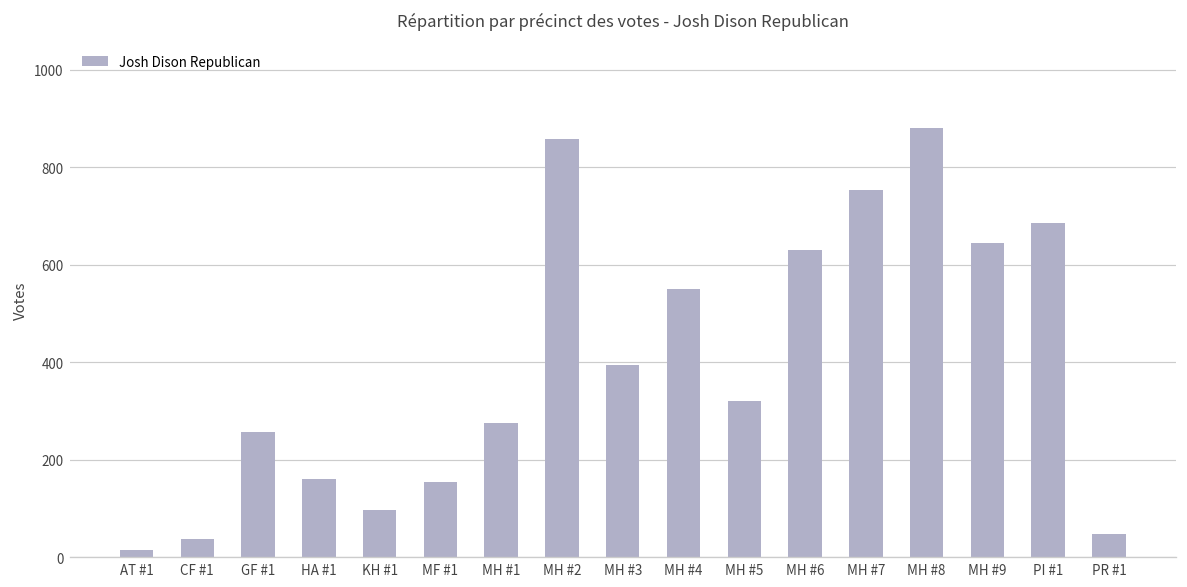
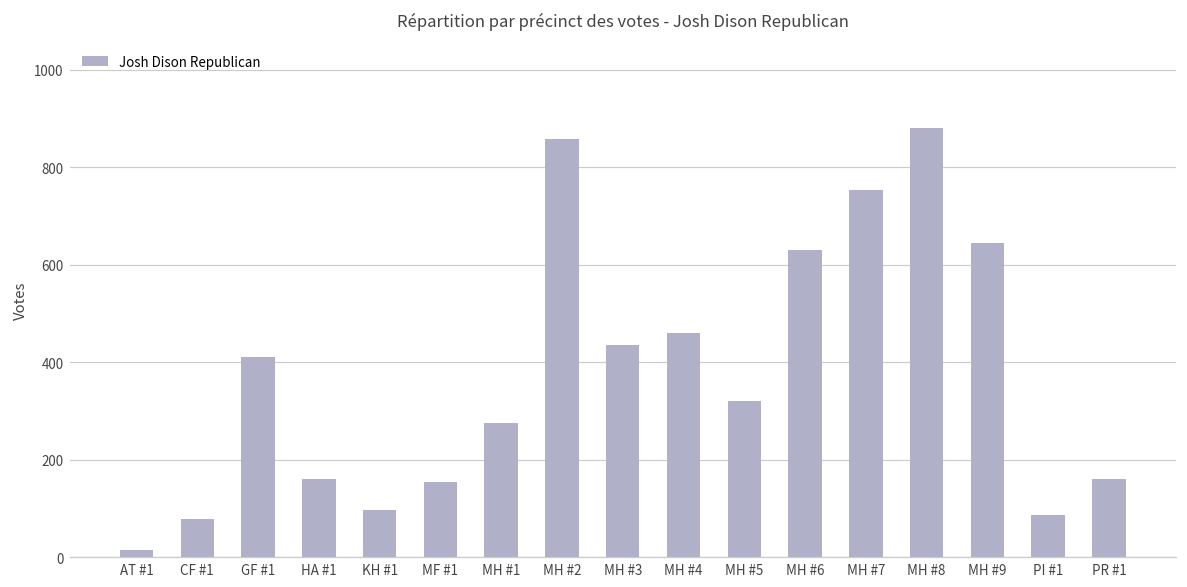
CF #1: 40 -> 80
GF #1: 260 -> 410
MH #3: 390 -> 440
MH #4: 550 -> 460
PI #1: 690 -> 90
PR #1: 50 -> 160
